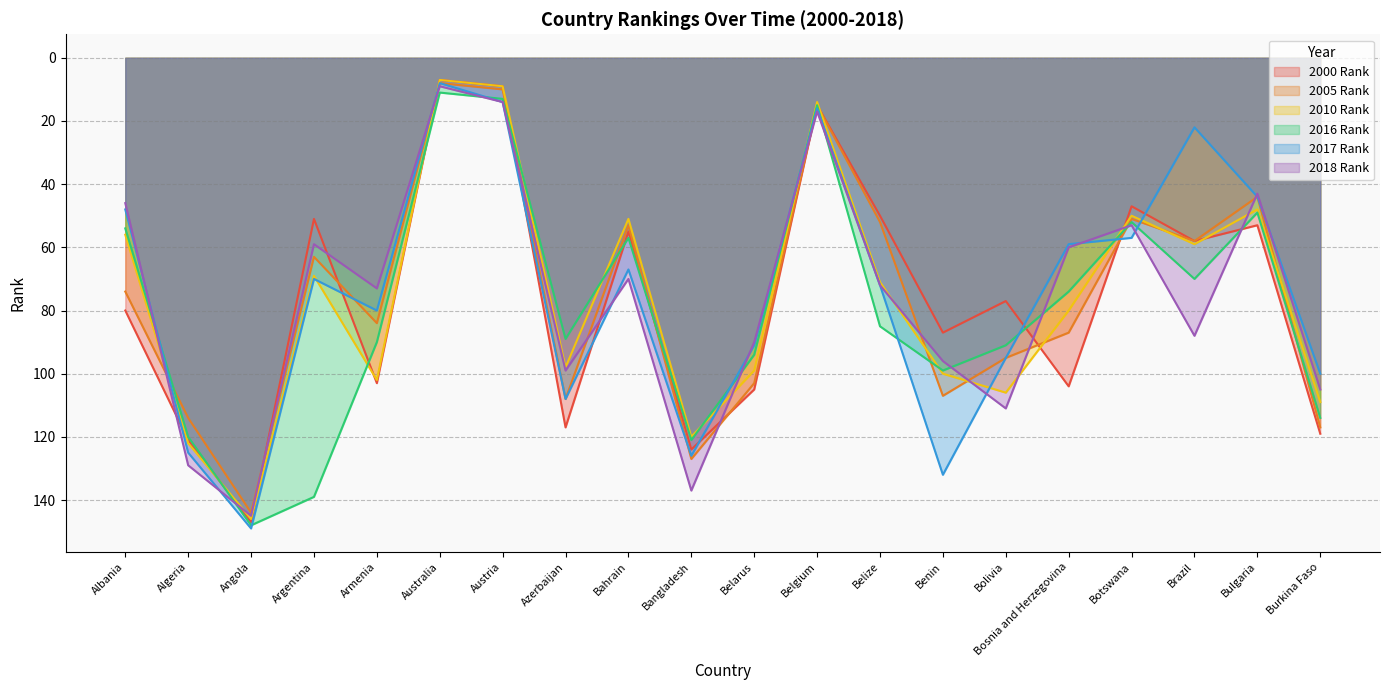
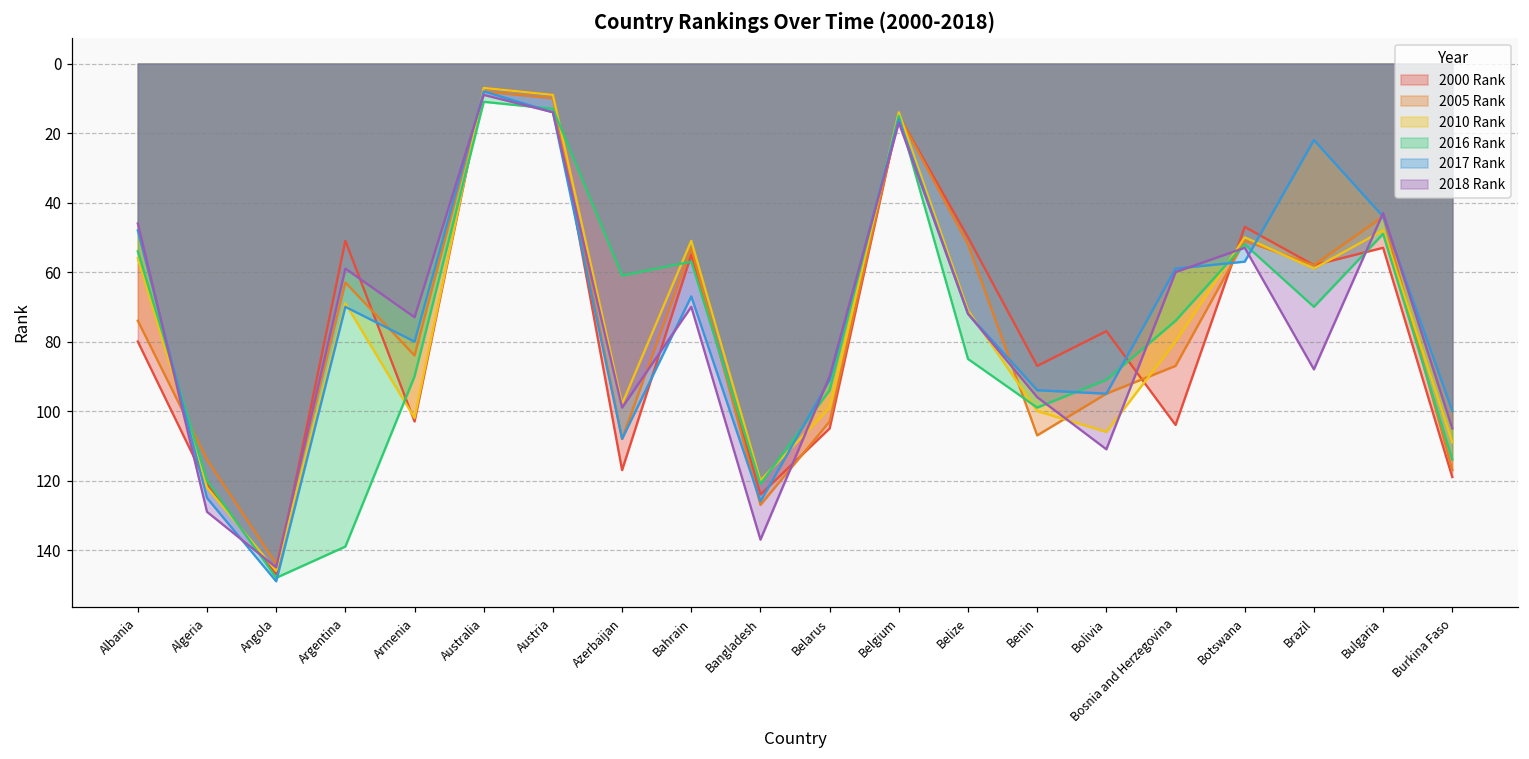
2016 Rank, Azerbaijan: 89 -> 61
2017 Rank, Benin: 132 -> 94
